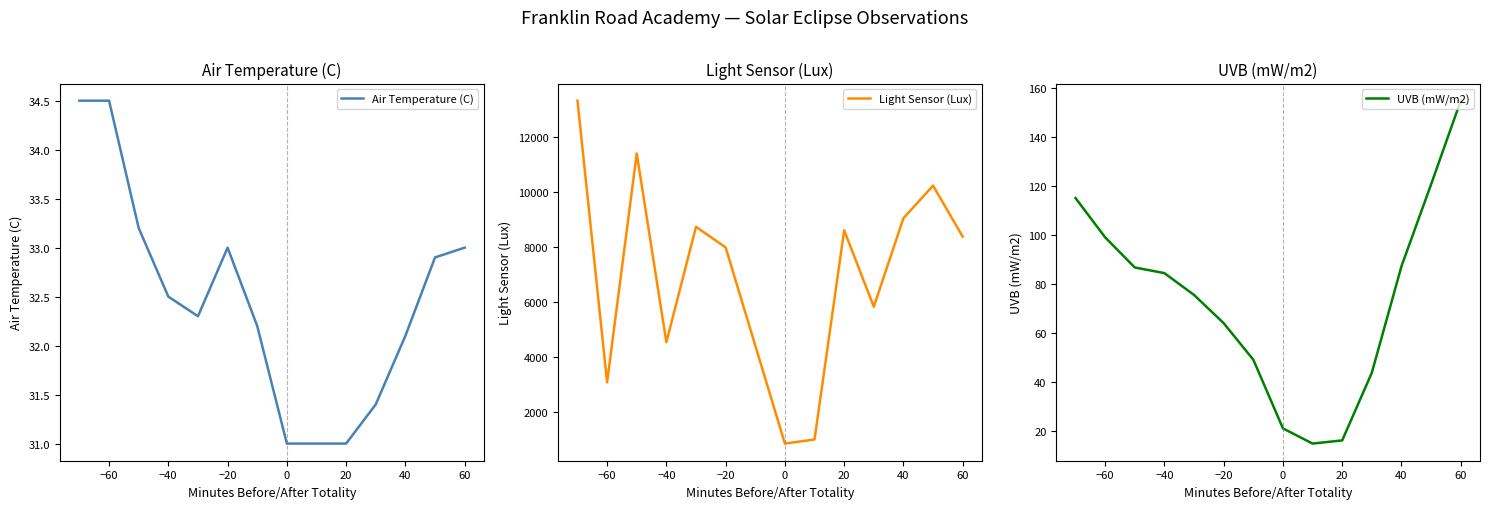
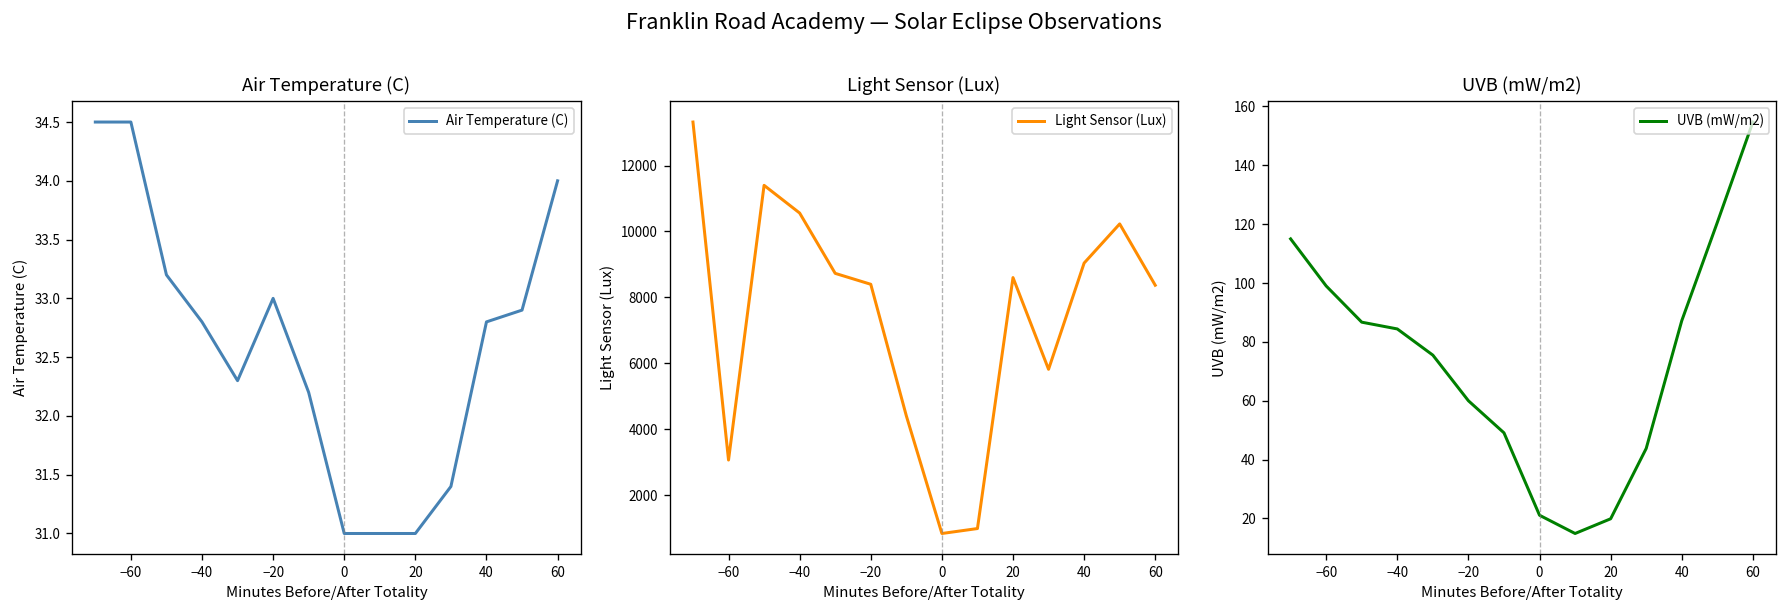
Air Temperature (C), −40: 32.5 -> 32.8
Air Temperature (C), 40: 32.1 -> 32.8
Air Temperature (C), 60: 33 -> 34
Light Sensor (Lux), −40: 4500 -> 10600
Light Sensor (Lux), −20: 8000 -> 8400
UVB (mW/m2), −20: 64 -> 60
UVB (mW/m2), 20: 16 -> 20
